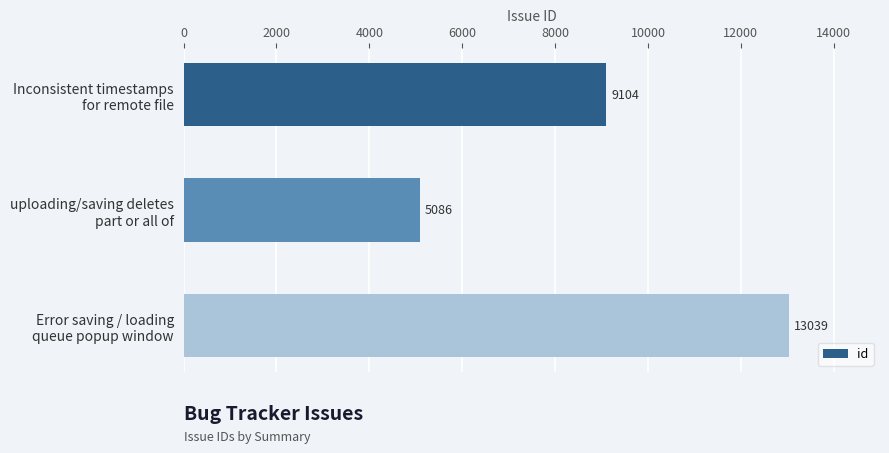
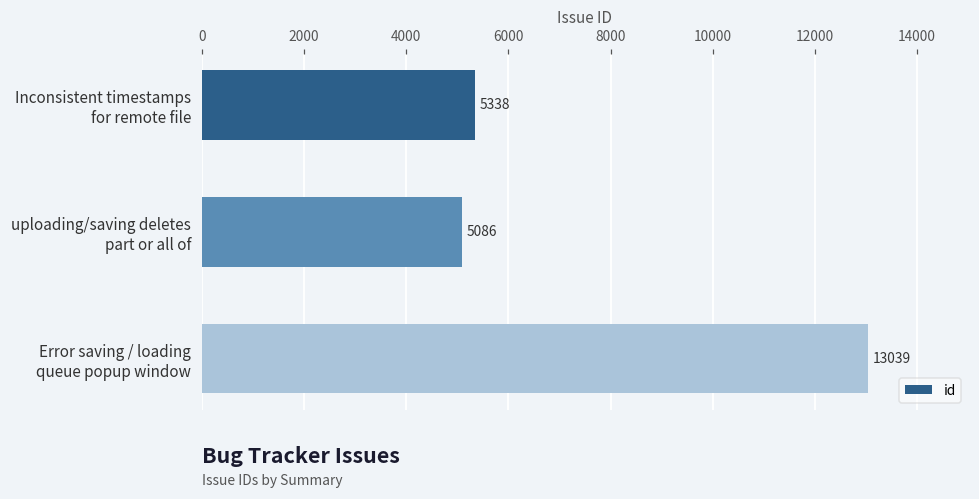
Inconsistent timestamps for remote file: 9104 -> 5338
